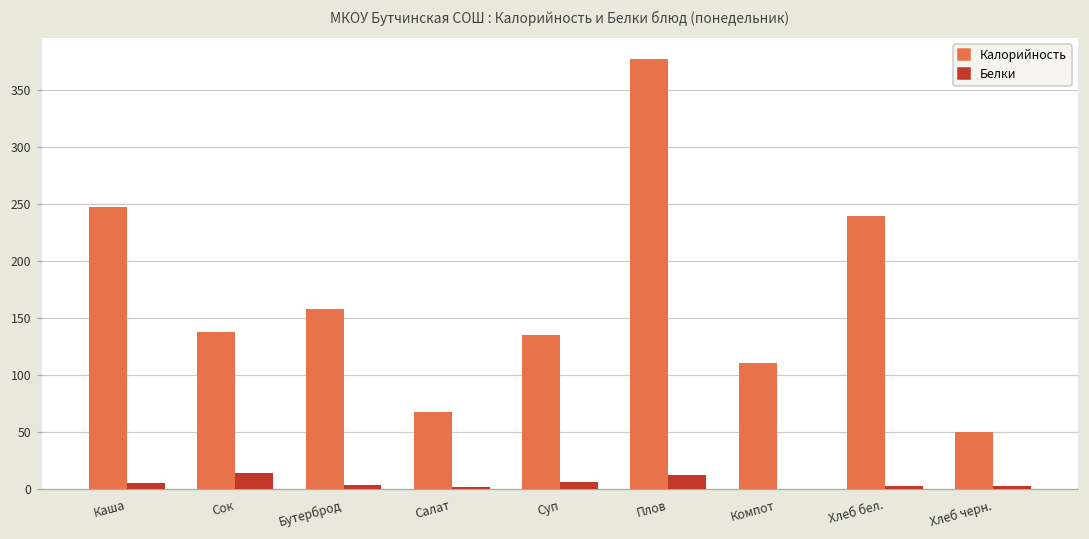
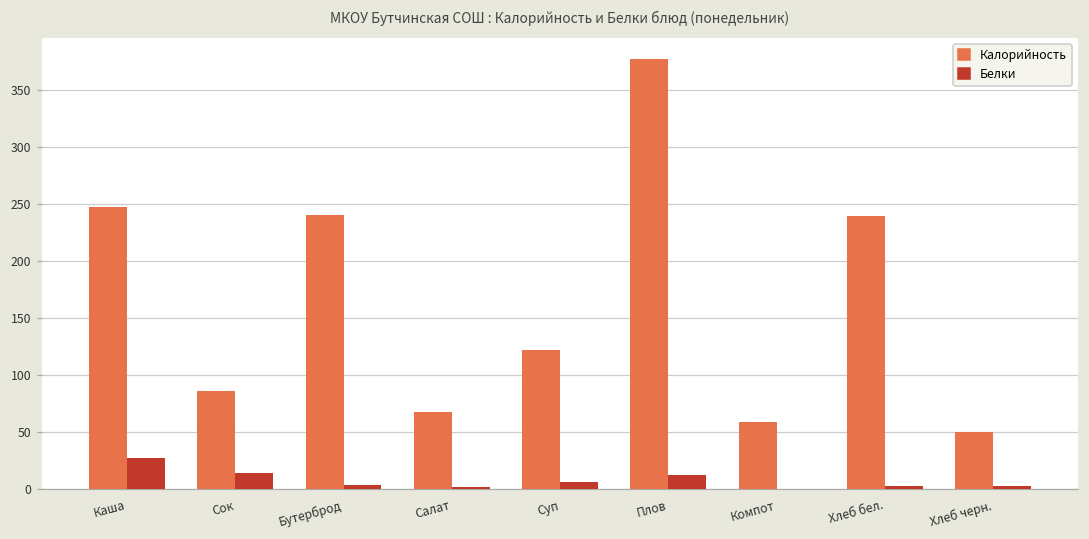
Белки, Каша: 5 -> 27
Калорийность, Сок: 137 -> 86
Калорийность, Бутерброд: 158 -> 240
Калорийность, Суп: 135 -> 122
Калорийность, Компот: 110 -> 59
